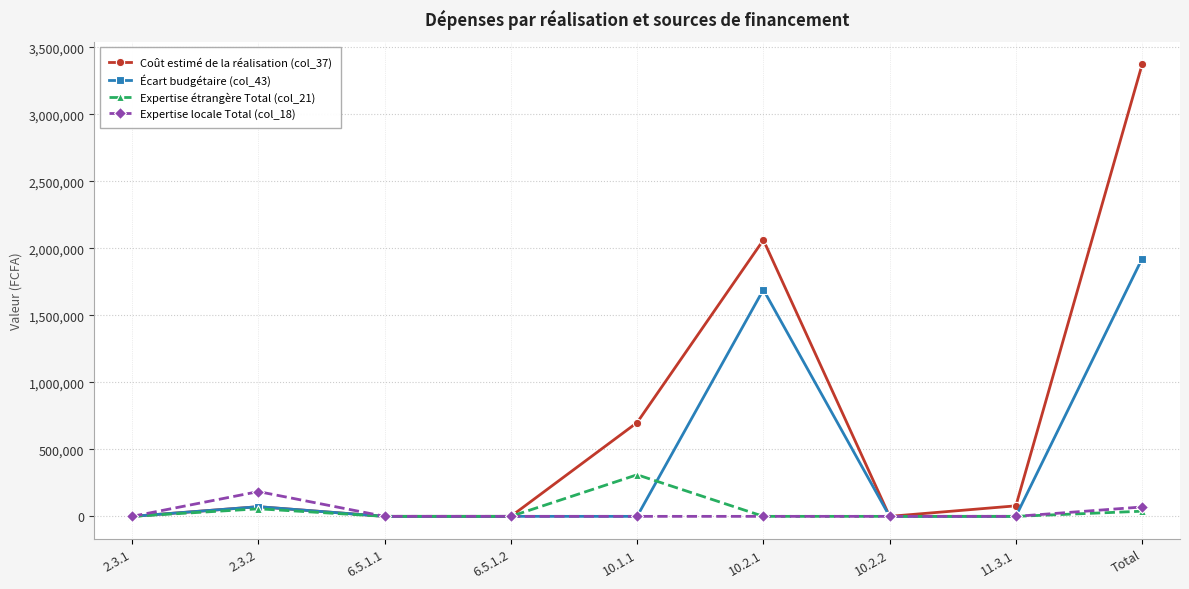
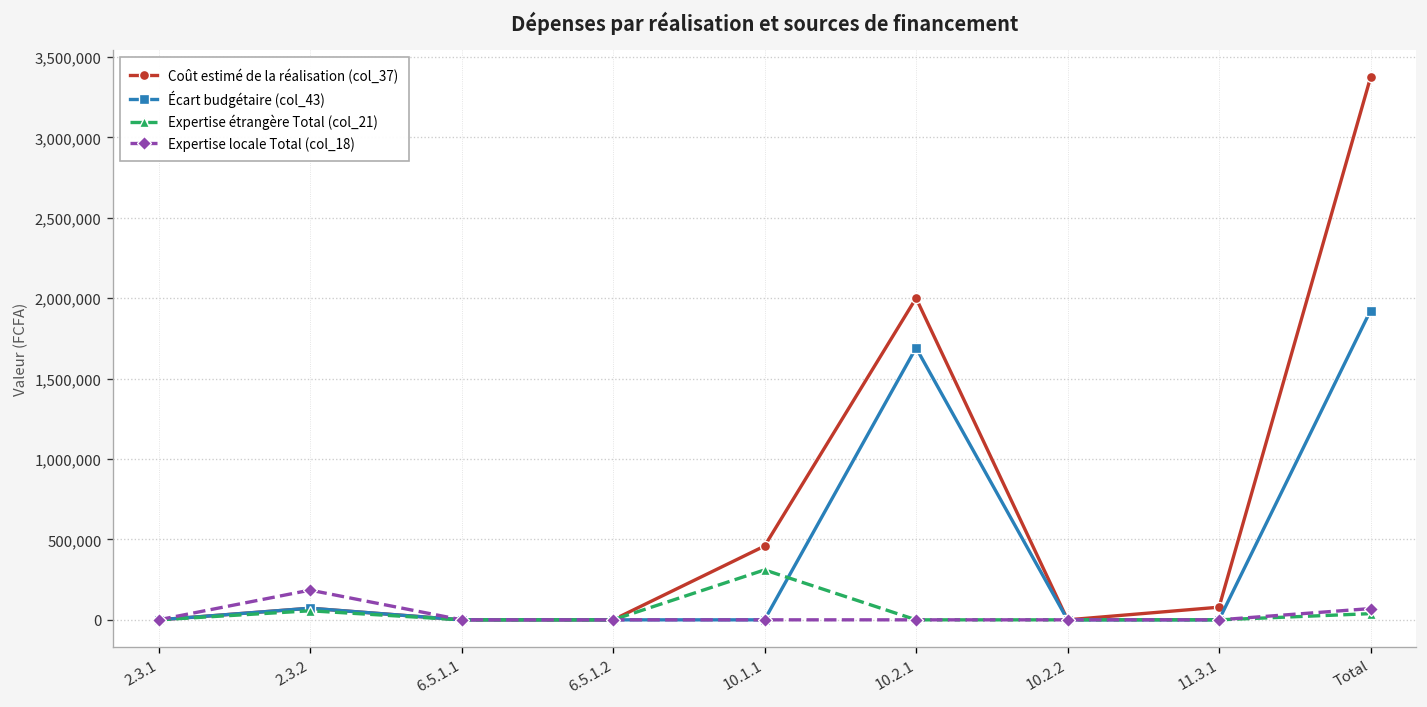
Coût estimé de la réalisation (col_37), 10.1.1: 700,000 -> 460,000
Coût estimé de la réalisation (col_37), 10.2.1: 2,060,000 -> 2,000,000
